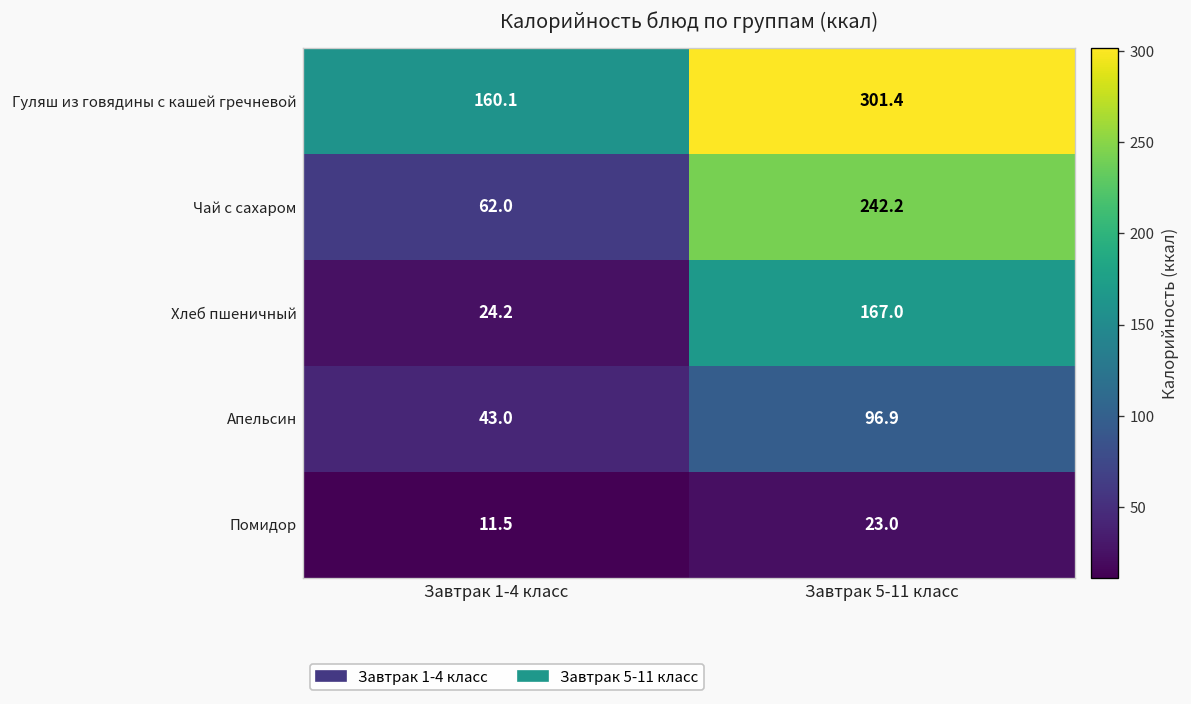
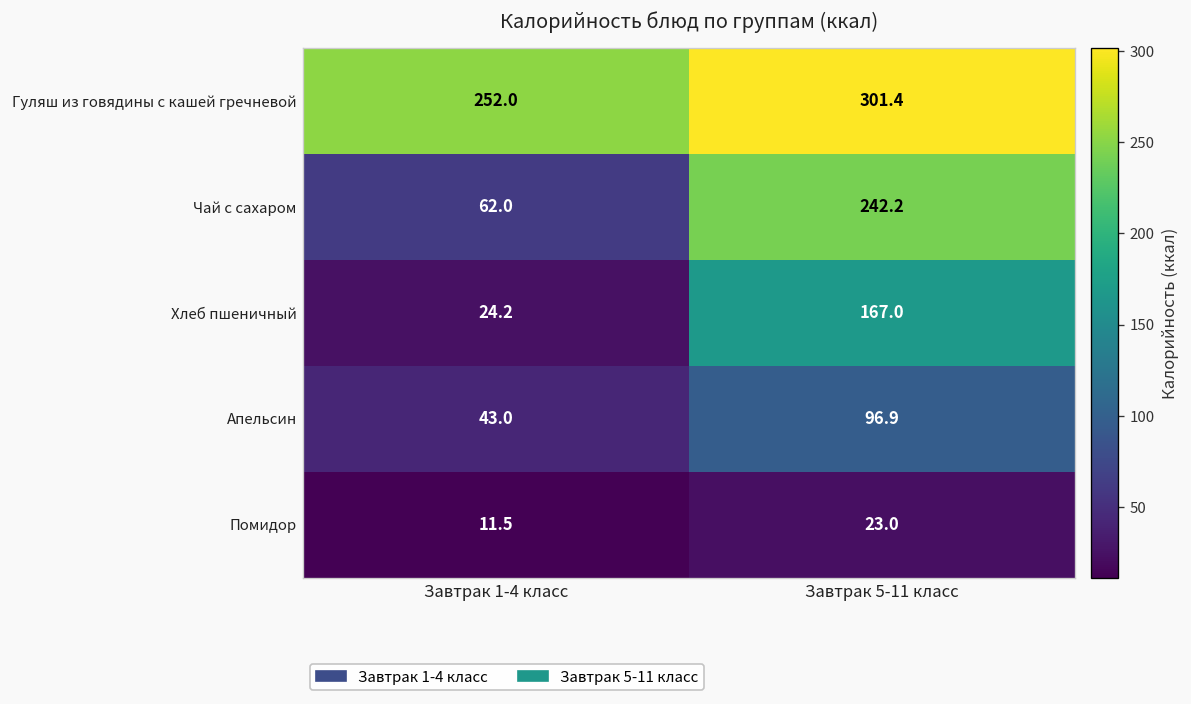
Гуляш из говядины с кашей гречневой, Завтрак 1-4 класс: 160.1 -> 252.0
